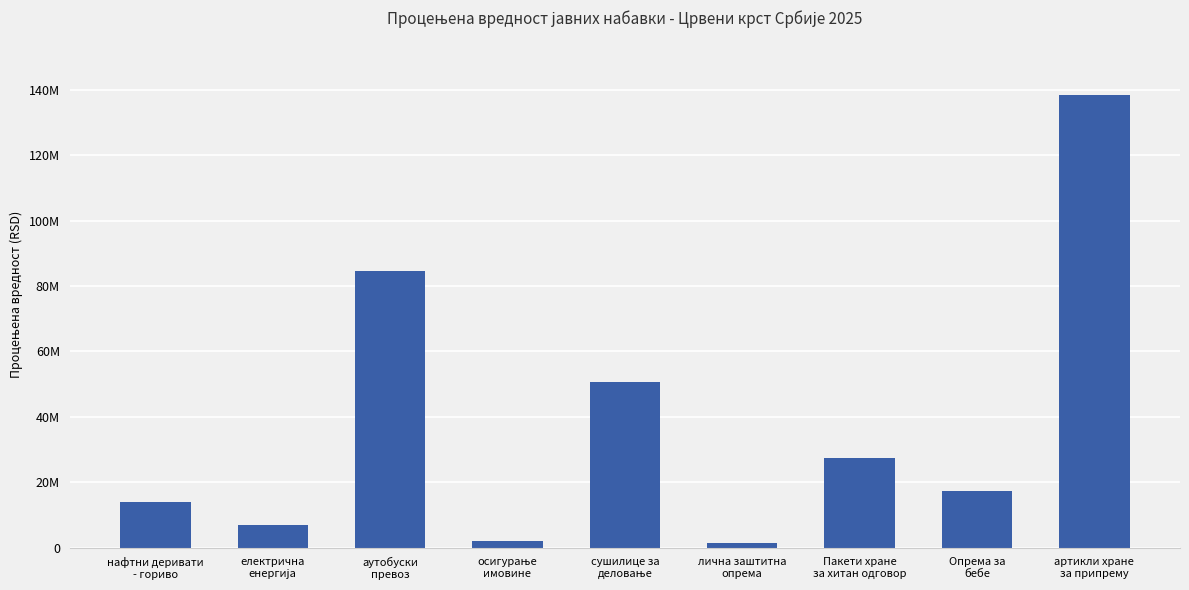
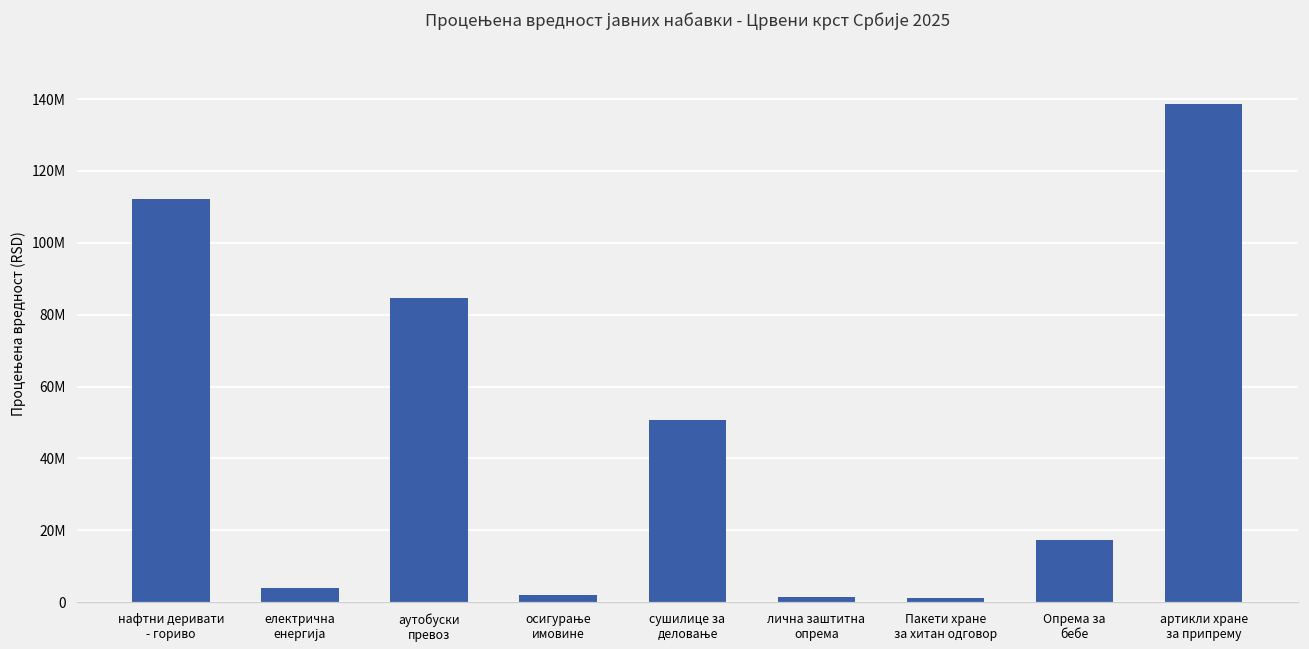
нафтни деривати - гориво: 14000000 -> 112000000
електрична енергија: 7000000 -> 4000000
Пакети хране за хитан одговор: 27000000 -> 1000000
